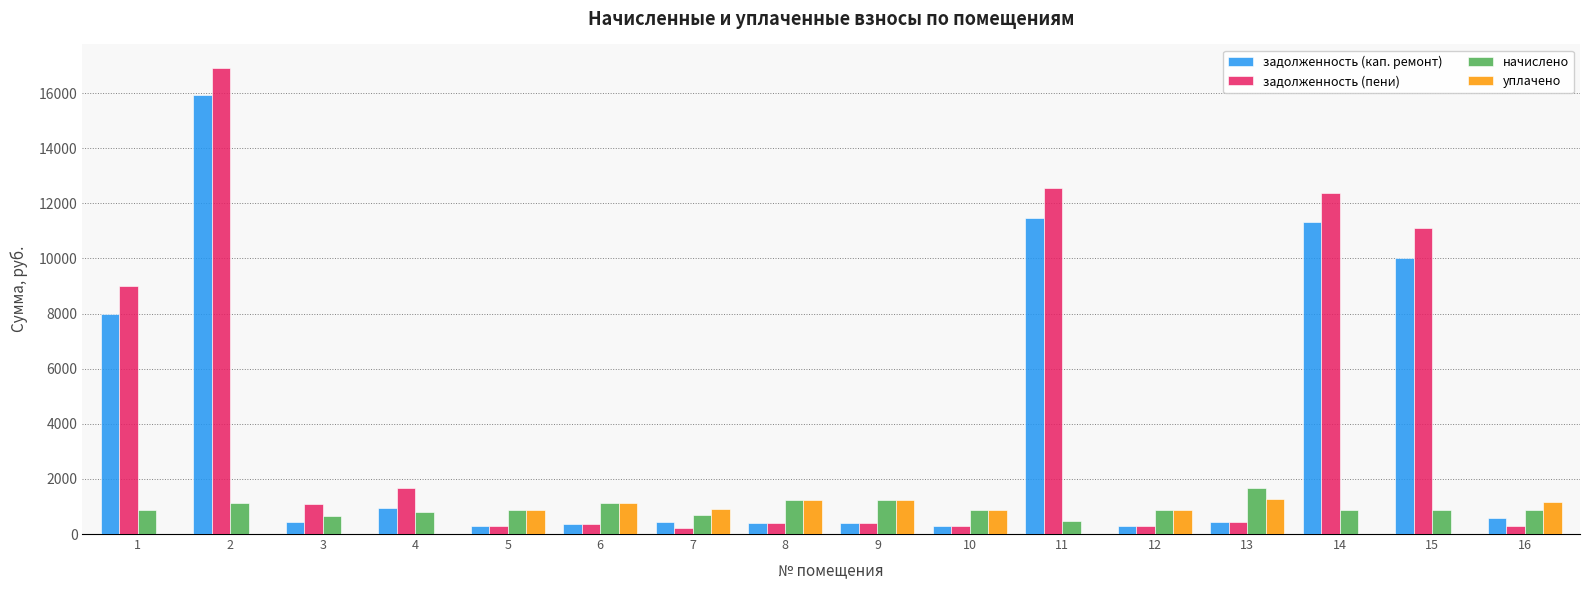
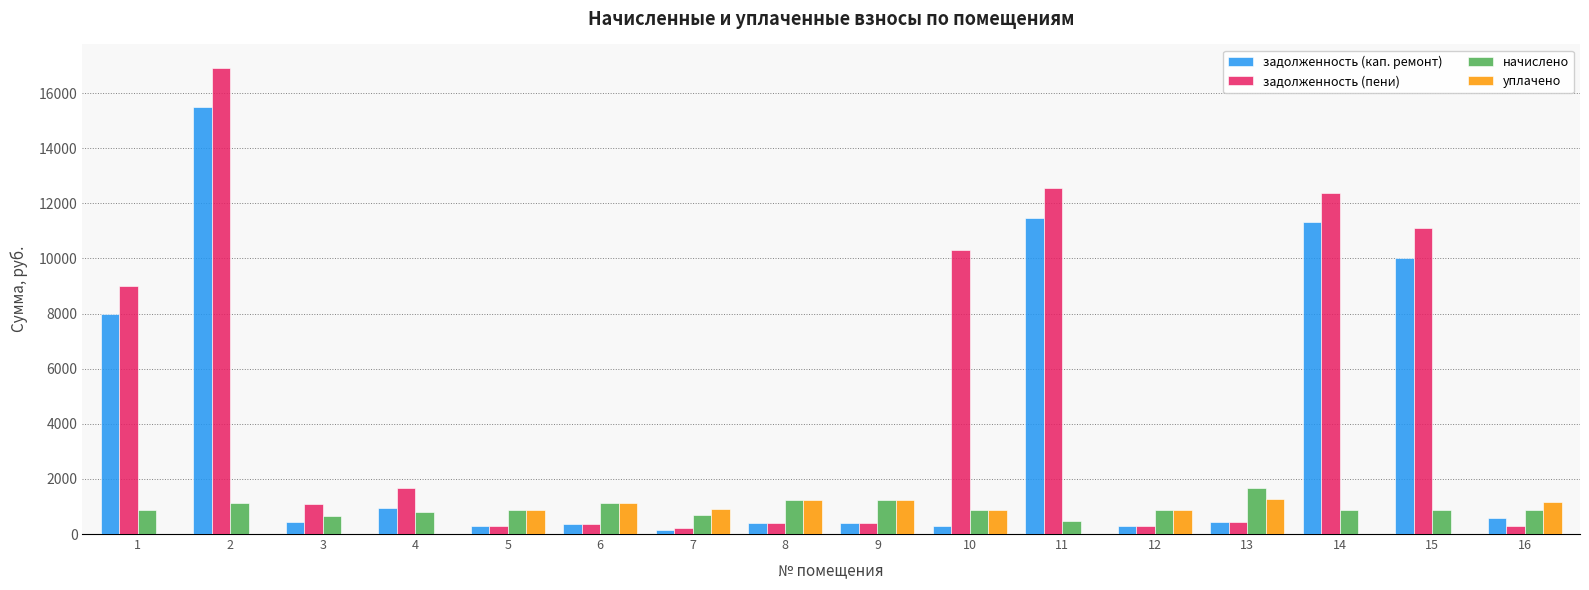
задолженность (кап. ремонт), 2: 15900 -> 15500
задолженность (кап. ремонт), 7: 500 -> 100
задолженность (пени), 10: 300 -> 10300
